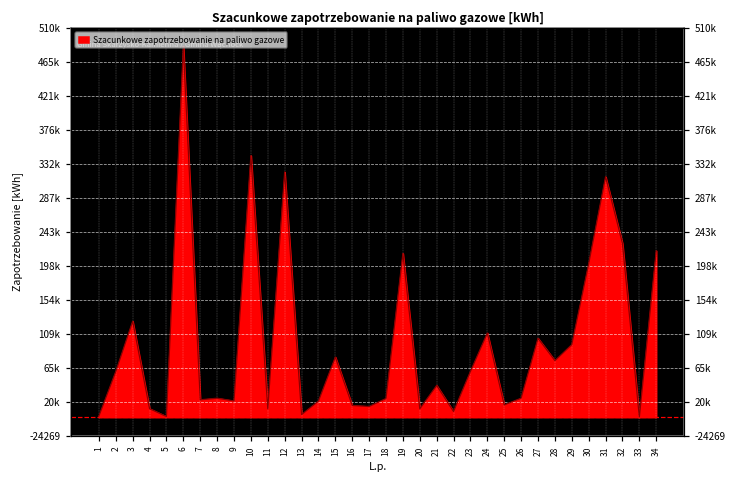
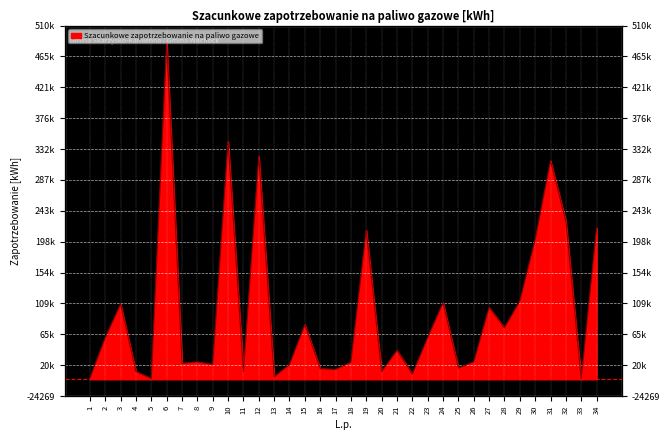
3: 130000 -> 110000
29: 100000 -> 110000
